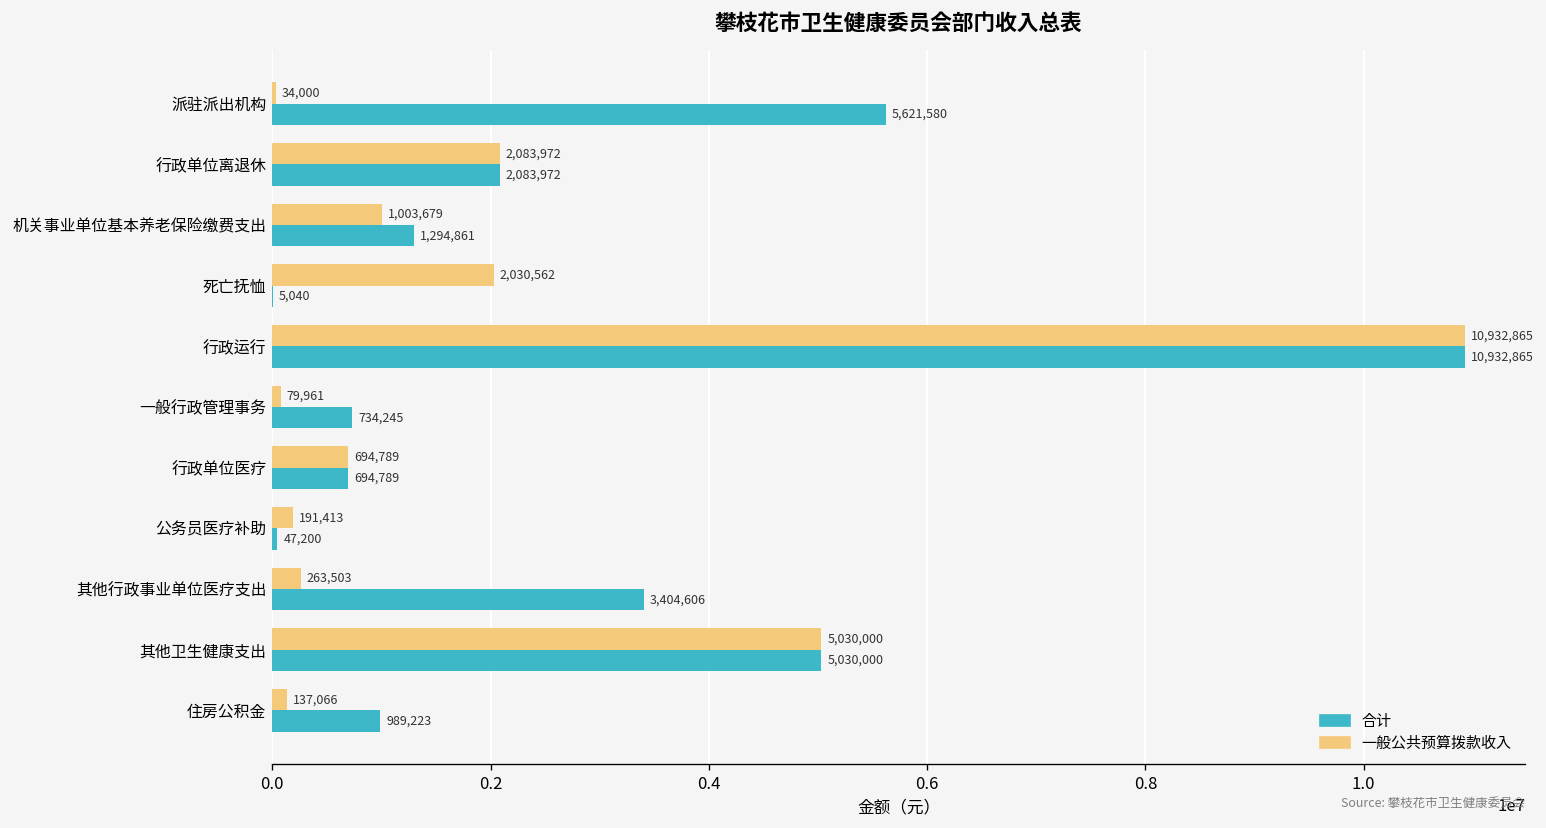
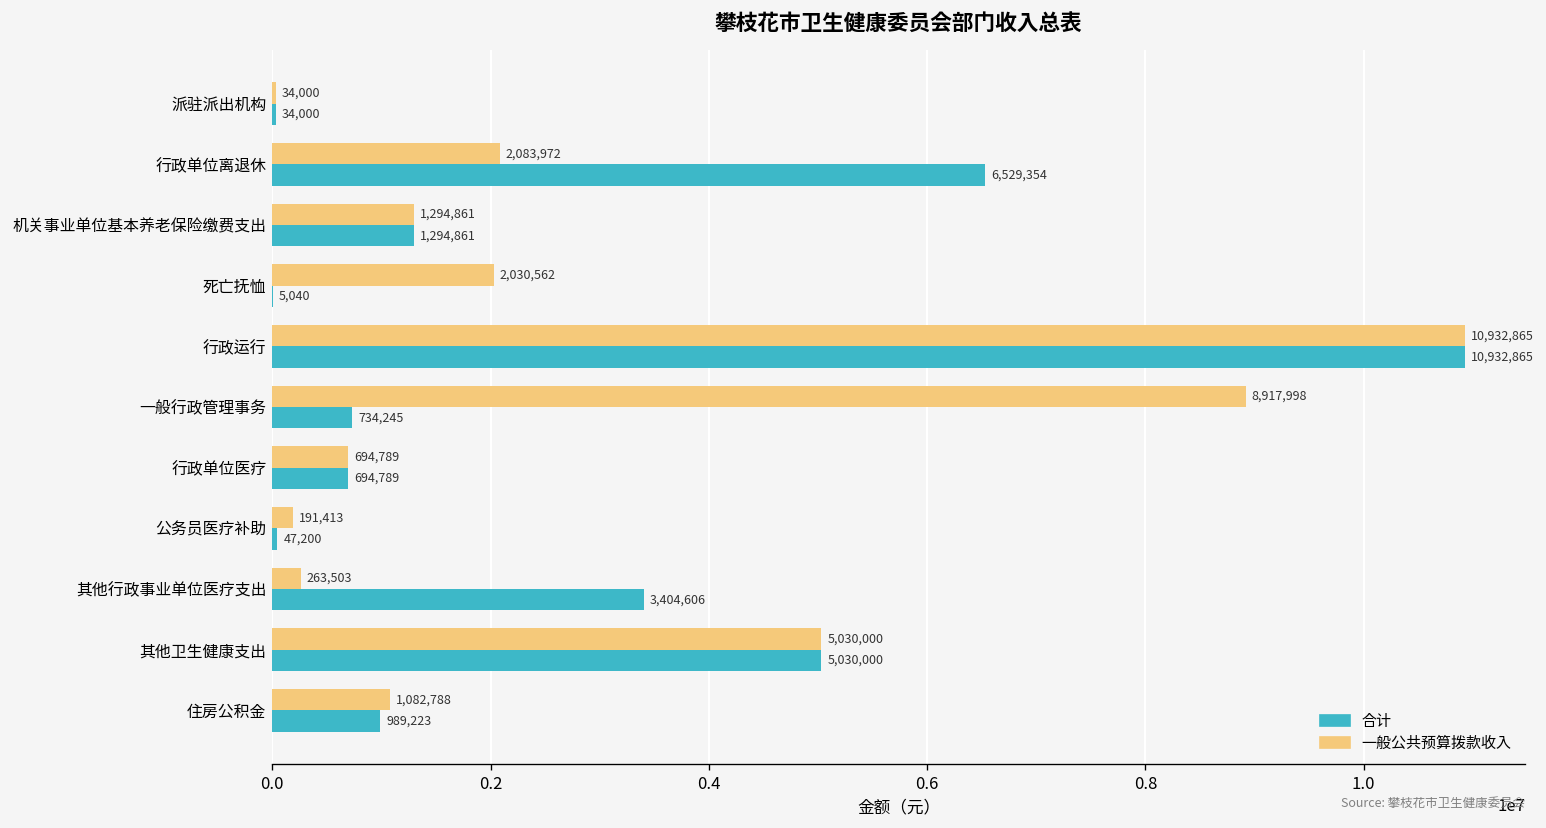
合计, 派驻派出机构: 5,621,580 -> 34,000
合计, 行政单位离退休: 2,083,972 -> 6,529,354
一般公共预算拨款收入, 机关事业单位基本养老保险缴费支出: 1,003,679 -> 1,294,861
一般公共预算拨款收入, 一般行政管理事务: 79,961 -> 8,917,998
一般公共预算拨款收入, 住房公积金: 137,066 -> 1,082,788
